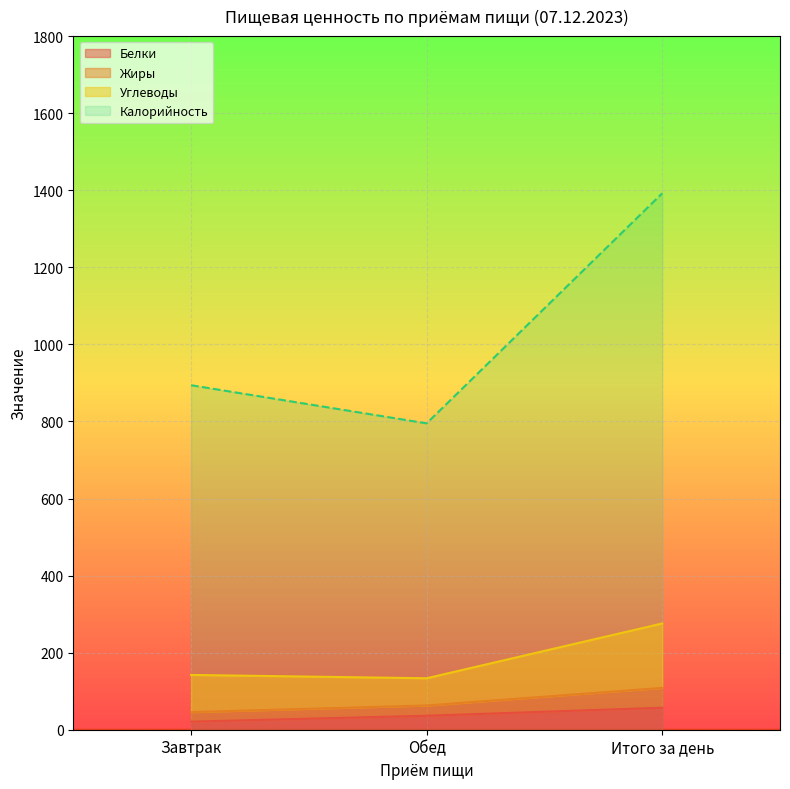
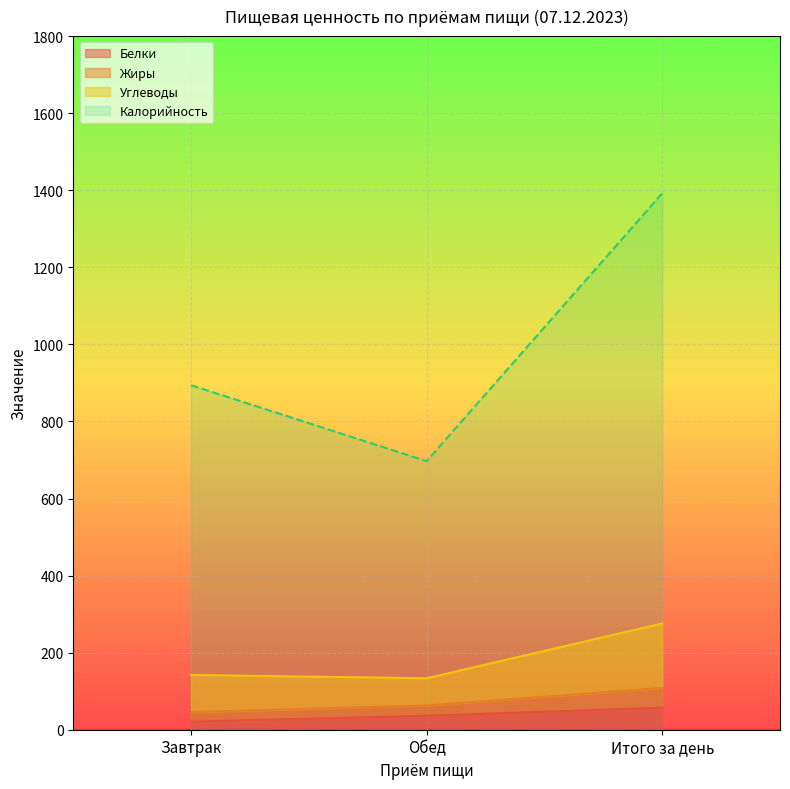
Калорийность, Обед: 800 -> 700
